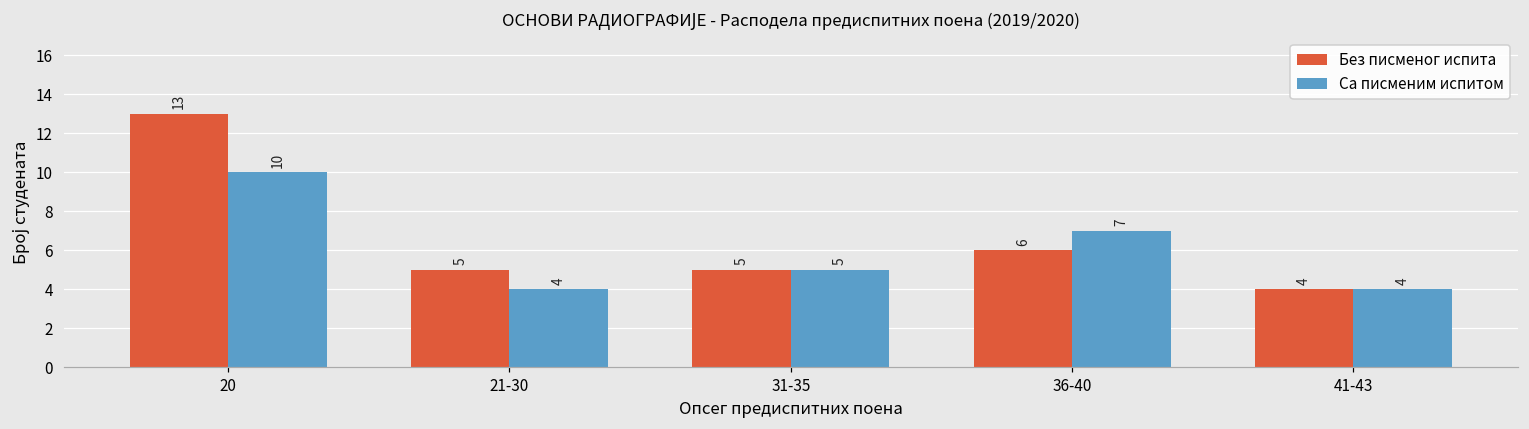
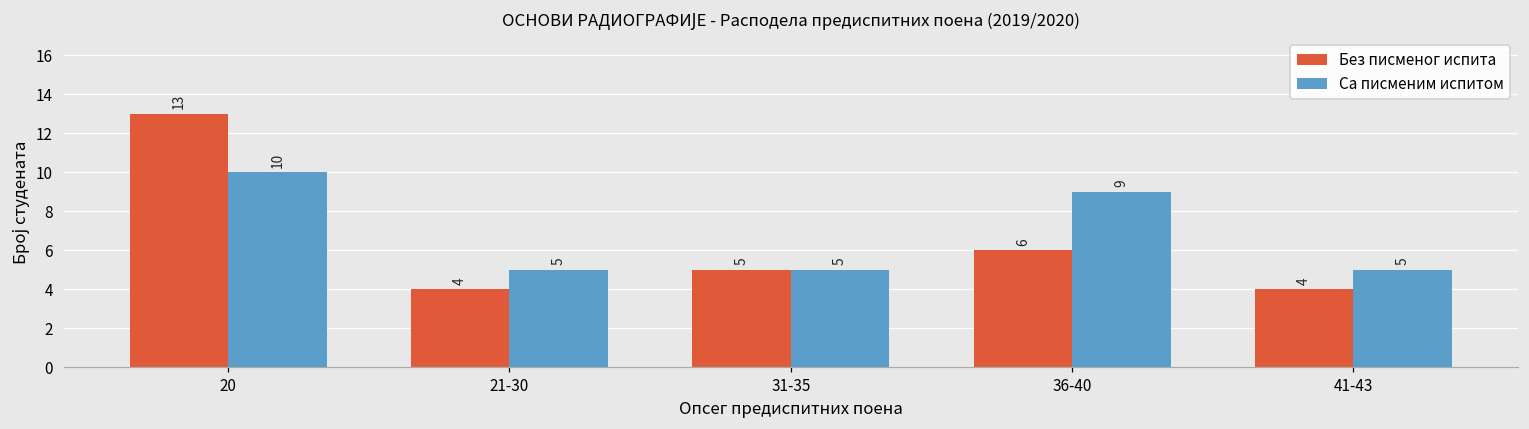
Без писменог испита, 21-30: 5 -> 4
Са писменим испитом, 21-30: 4 -> 5
Са писменим испитом, 36-40: 7 -> 9
Са писменим испитом, 41-43: 4 -> 5
